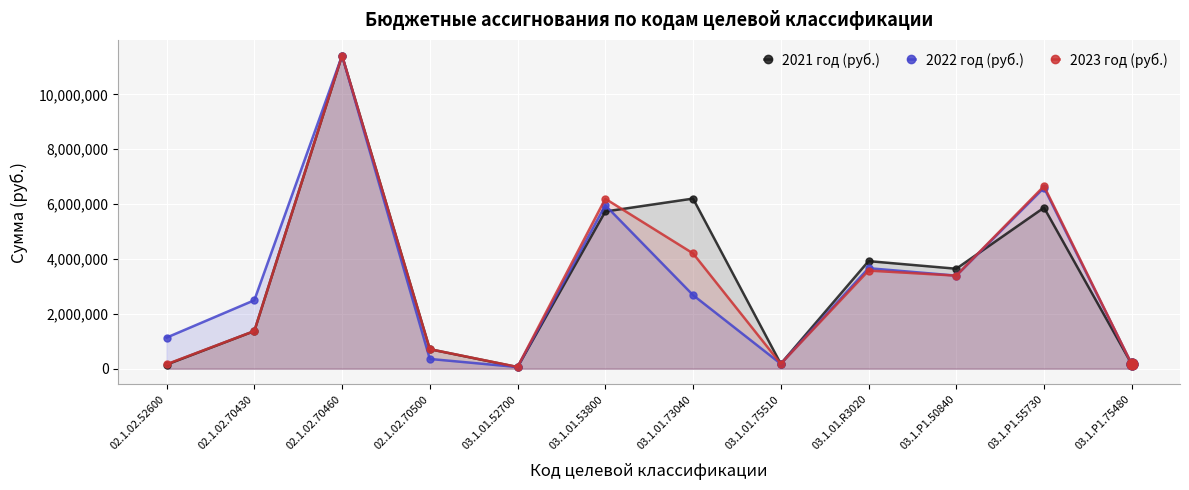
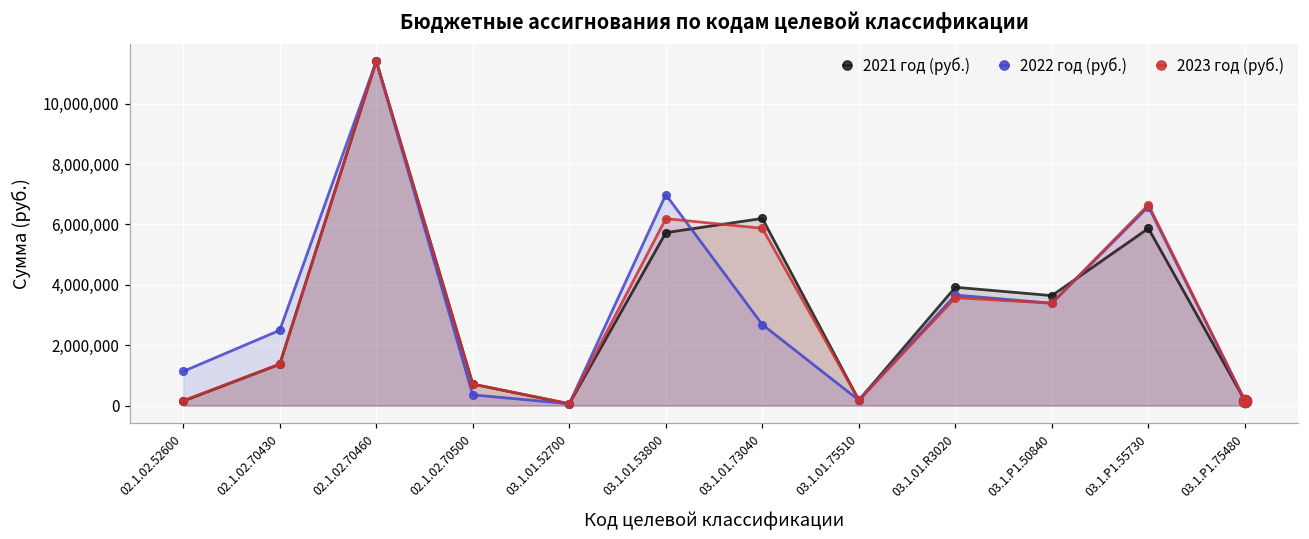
2022 год (руб.), 03.1.01.53800: 6,000,000 -> 7,000,000
2023 год (руб.), 03.1.01.73040: 4,200,000 -> 5,900,000
